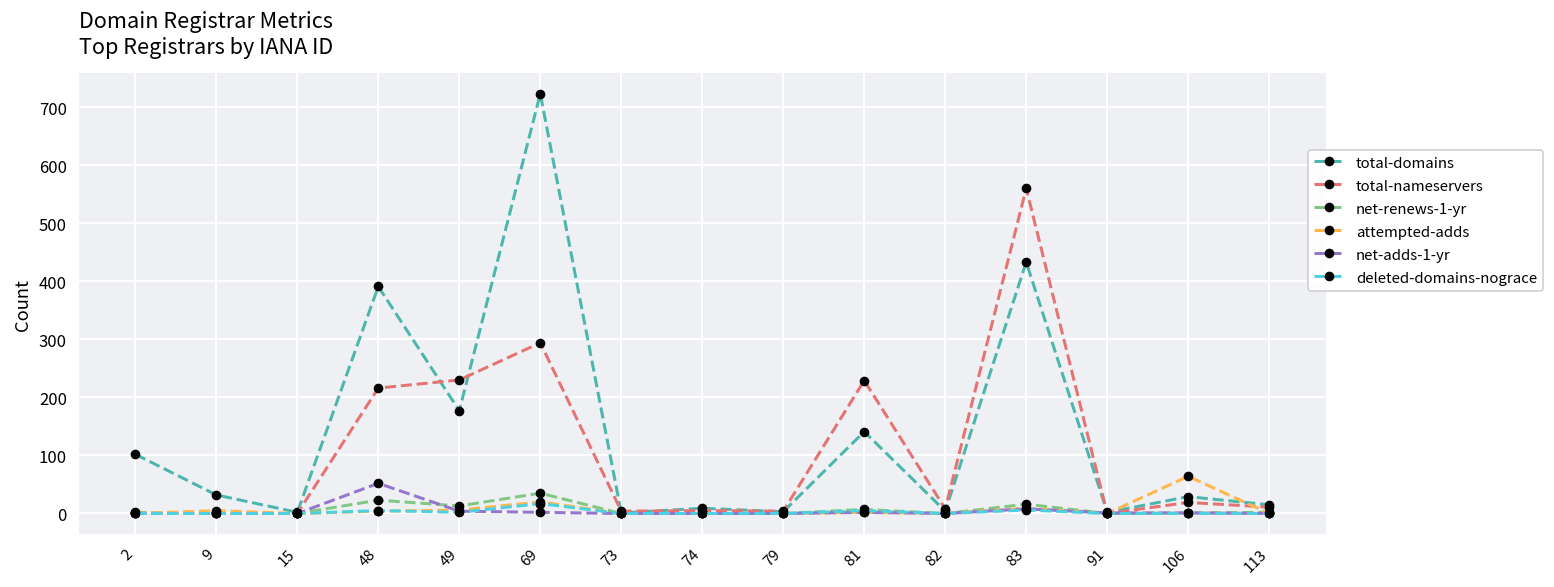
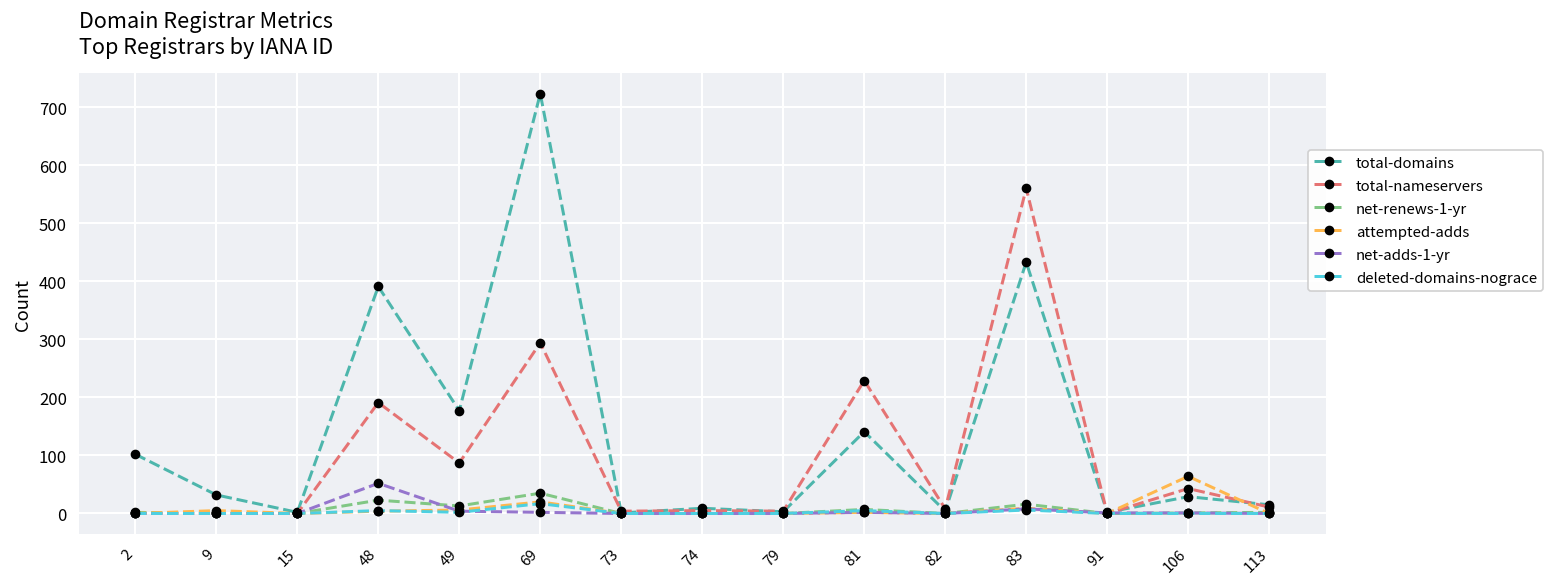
total-nameservers, 48: 220 -> 190
total-nameservers, 49: 230 -> 90
total-nameservers, 106: 20 -> 40
